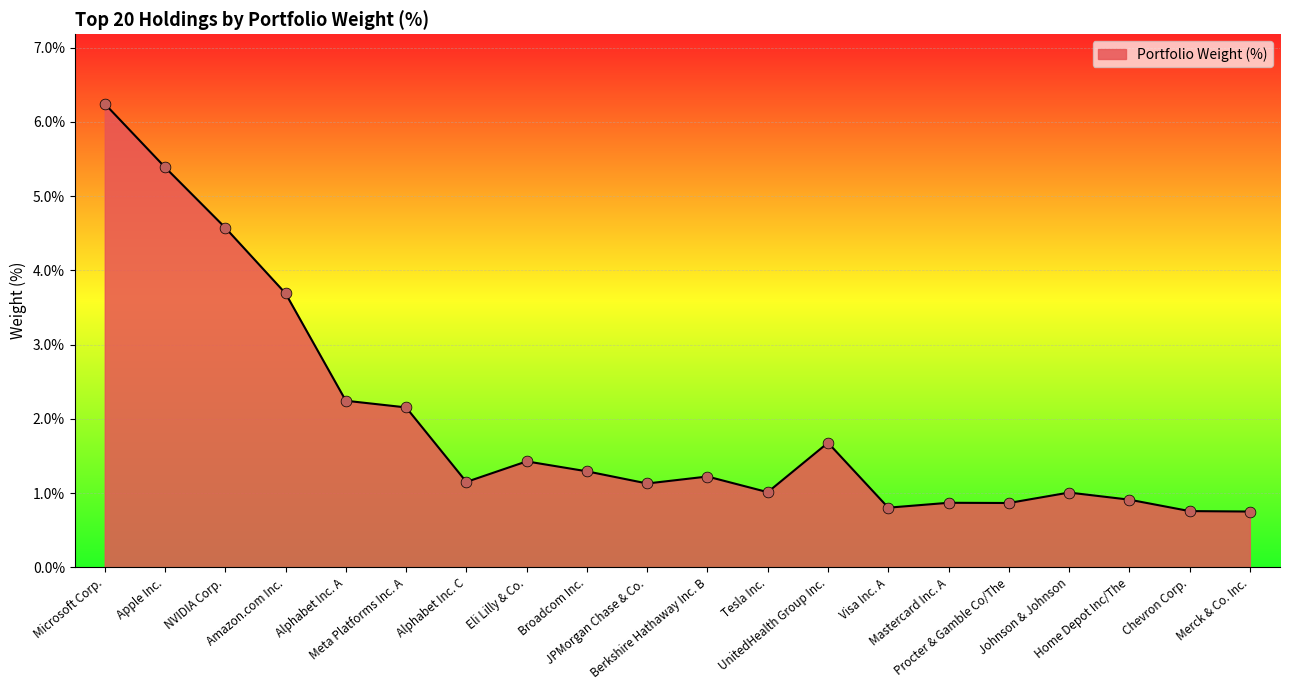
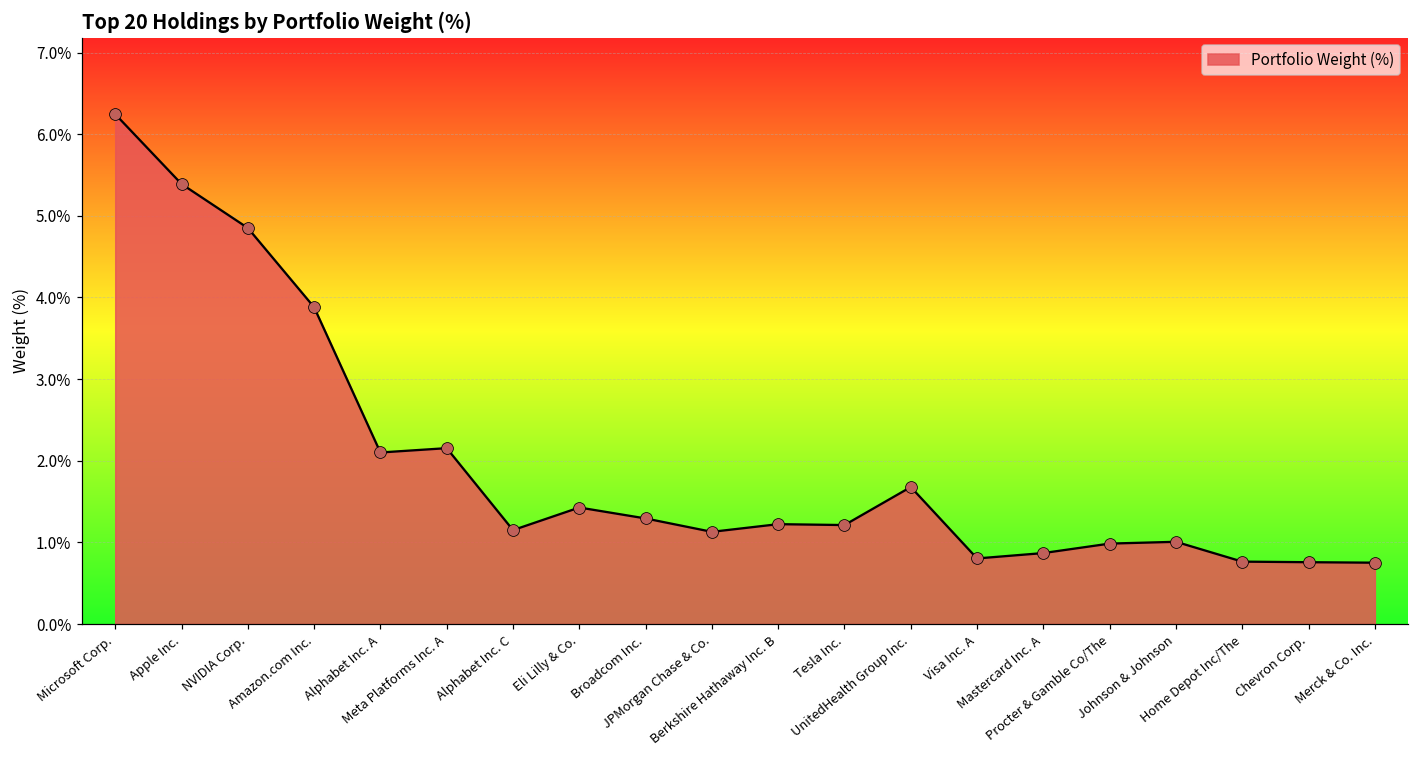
NVIDIA Corp.: 4.6% -> 4.9%
Amazon.com Inc.: 3.7% -> 3.9%
Alphabet Inc. A: 2.2% -> 2.1%
Tesla Inc.: 1.0% -> 1.2%
Procter & Gamble Co/The: 0.9% -> 1.0%
Home Depot Inc/The: 0.9% -> 0.8%
